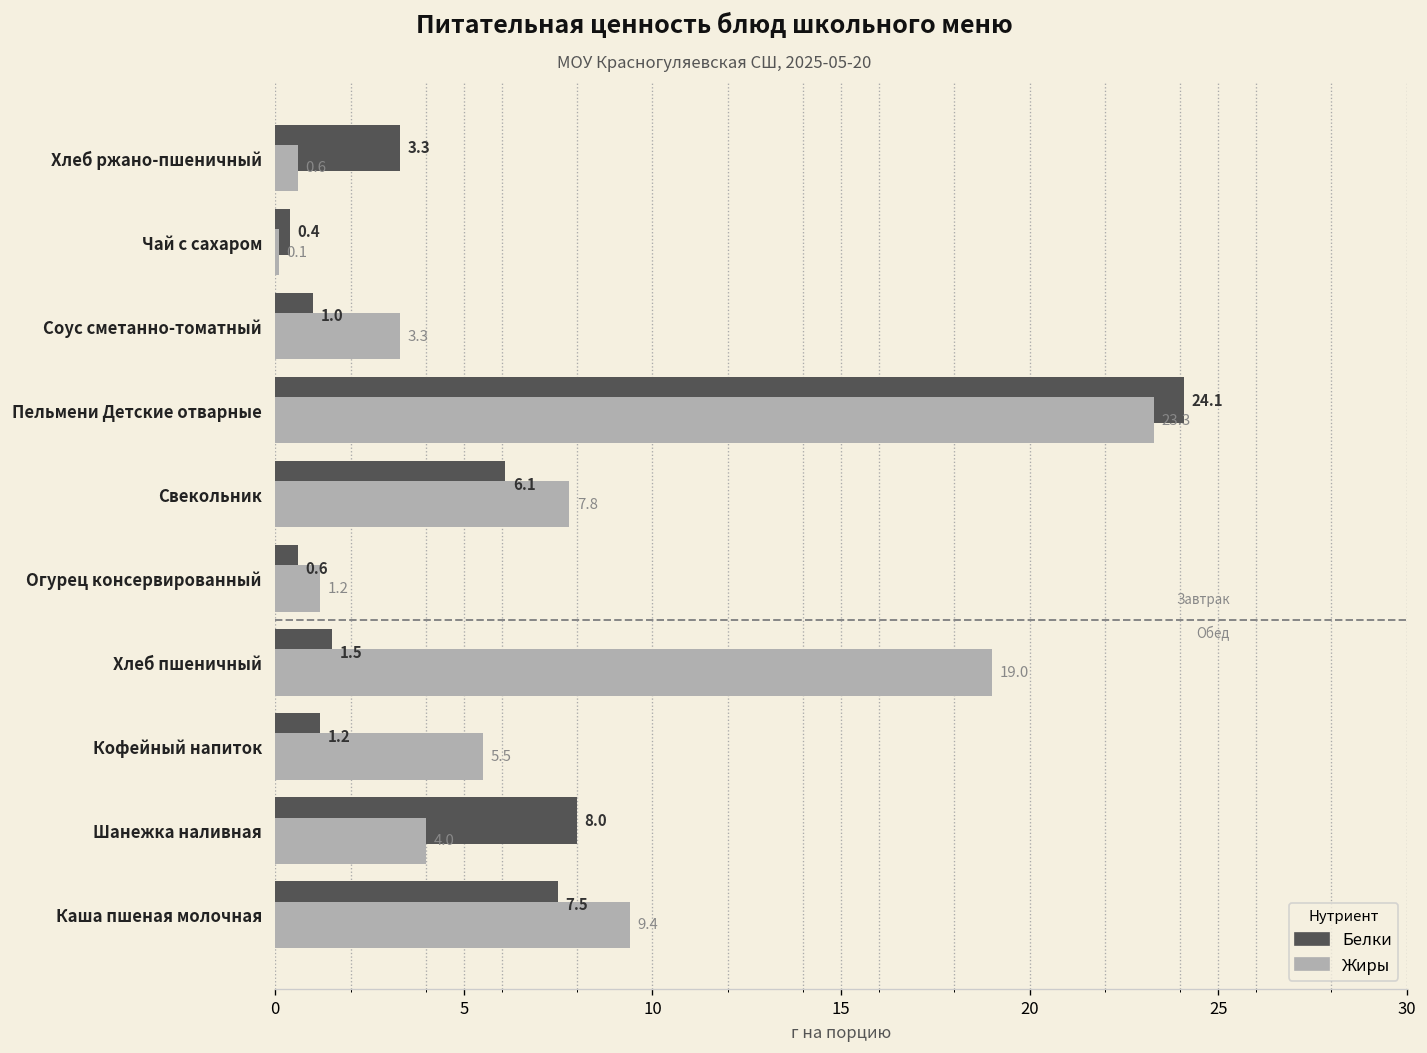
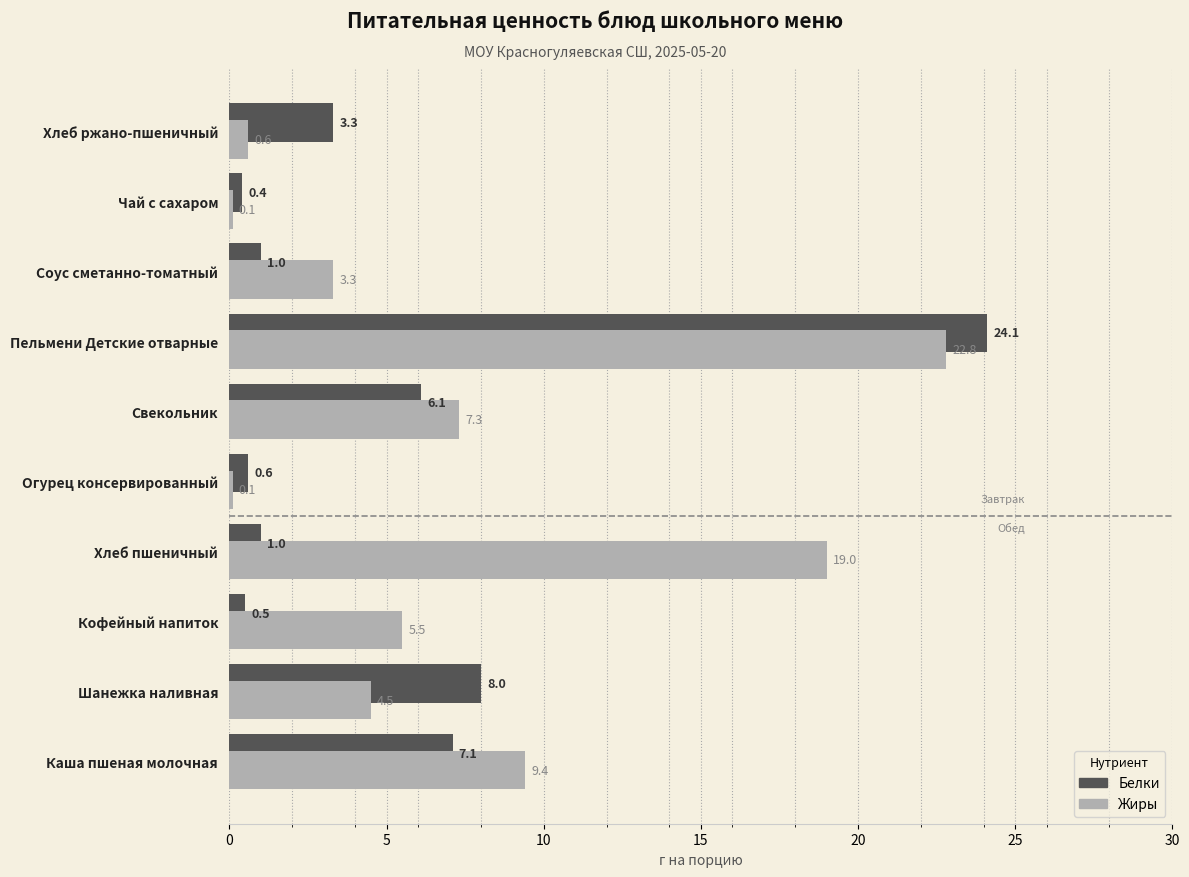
Жиры, Пельмени Детские отварные: 23.3 -> 22.8
Жиры, Свекольник: 7.8 -> 7.3
Жиры, Огурец консервированный: 1.2 -> 0.1
Белки, Хлеб пшеничный: 1.5 -> 1.0
Белки, Кофейный напиток: 1.2 -> 0.5
Жиры, Шанежка наливная: 4.0 -> 4.5
Белки, Каша пшеная молочная: 7.5 -> 7.1
